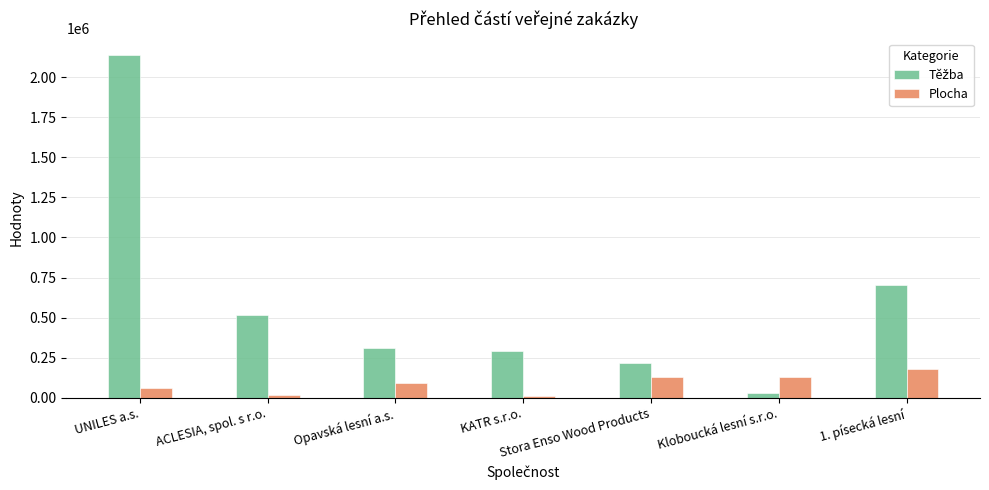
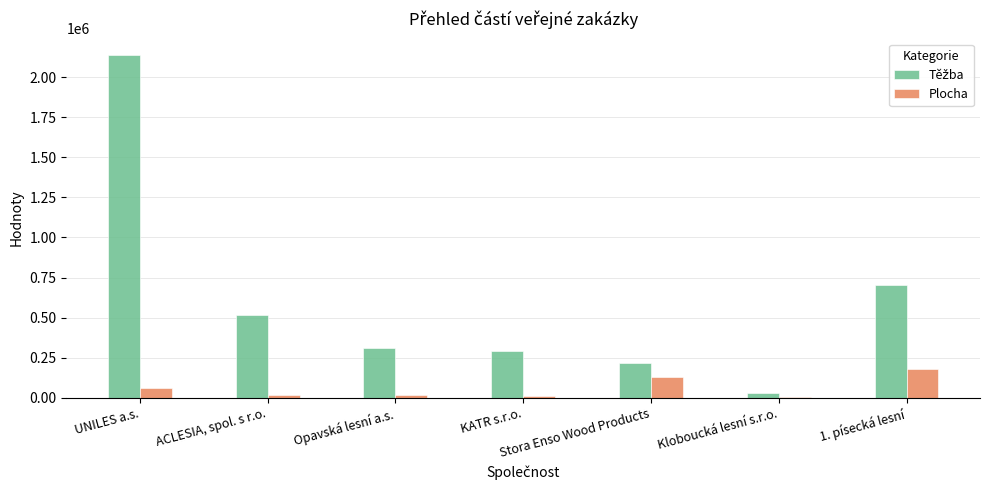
Plocha, Opavská lesní a.s.: 90000 -> 10000
Plocha, Kloboucká lesní s.r.o.: 130000 -> 0
